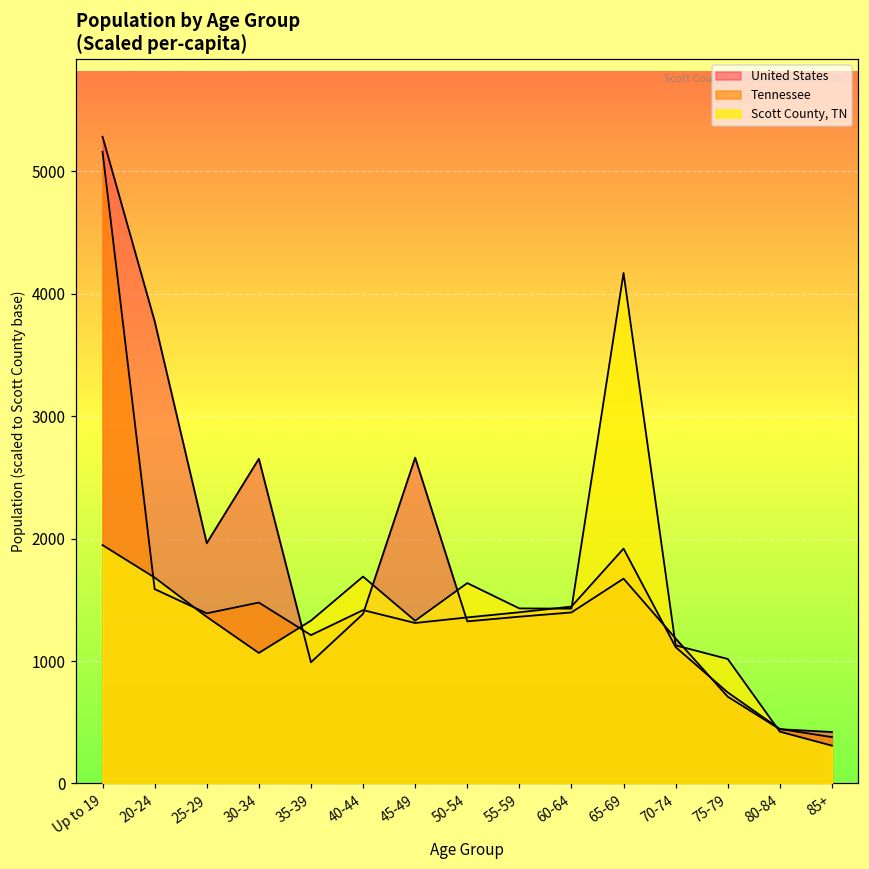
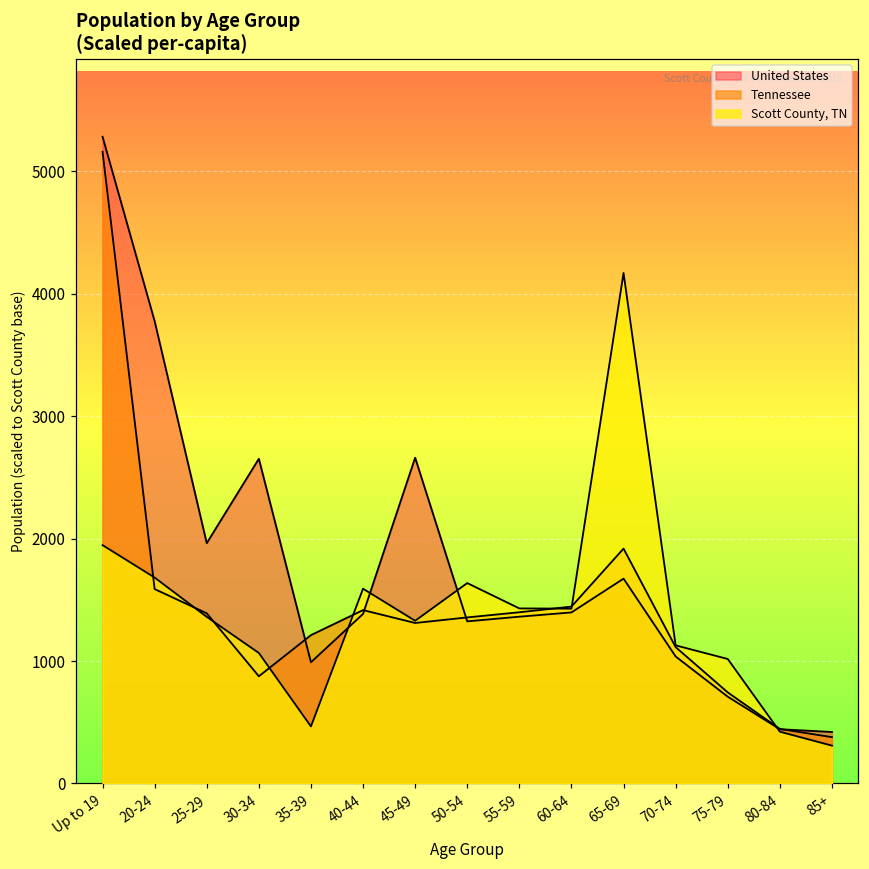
Tennessee, 30-34: 1480 -> 880
Scott County, TN, 35-39: 1330 -> 470
Scott County, TN, 40-44: 1690 -> 1590
United States, 70-74: 1180 -> 1040
